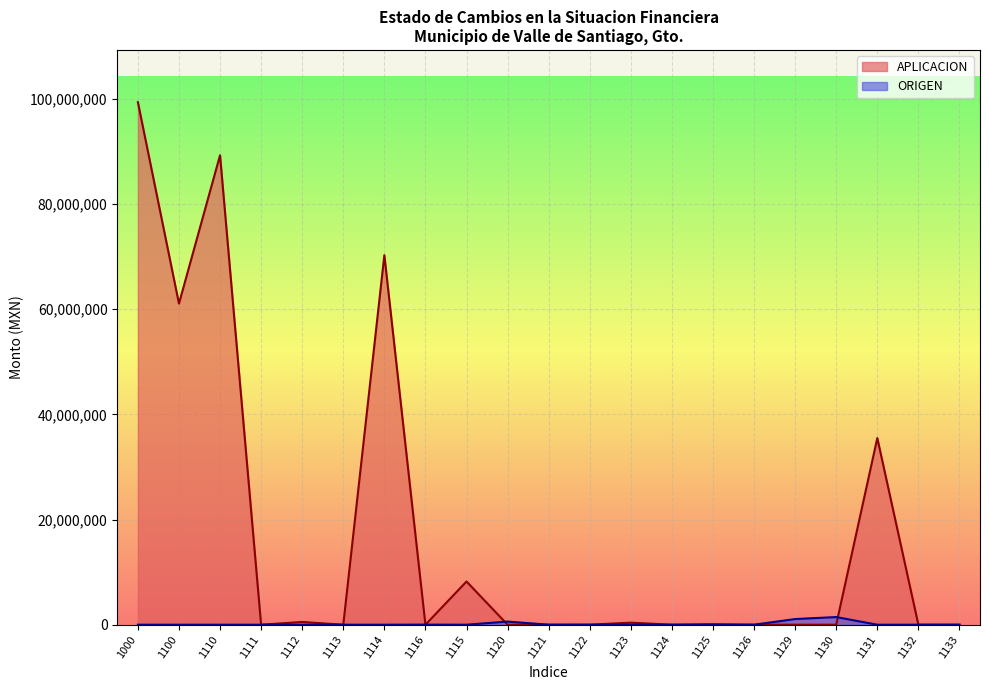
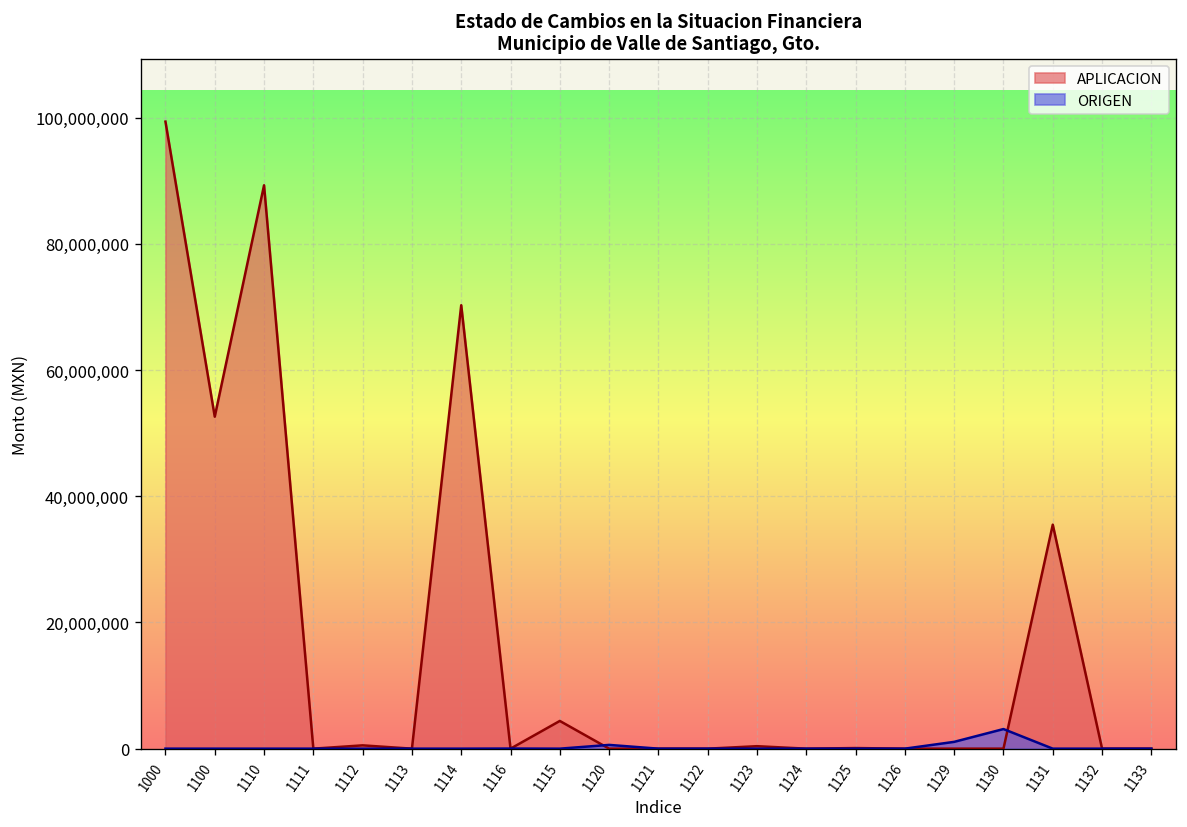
APLICACION, 1100: 61,000,000 -> 53,000,000
APLICACION, 1115: 8,000,000 -> 4,000,000
ORIGEN, 1130: 1,000,000 -> 3,000,000
